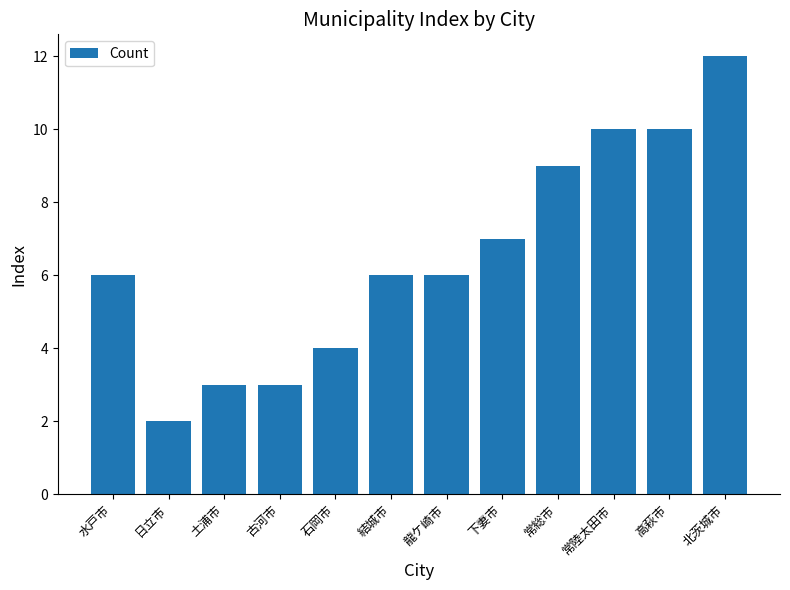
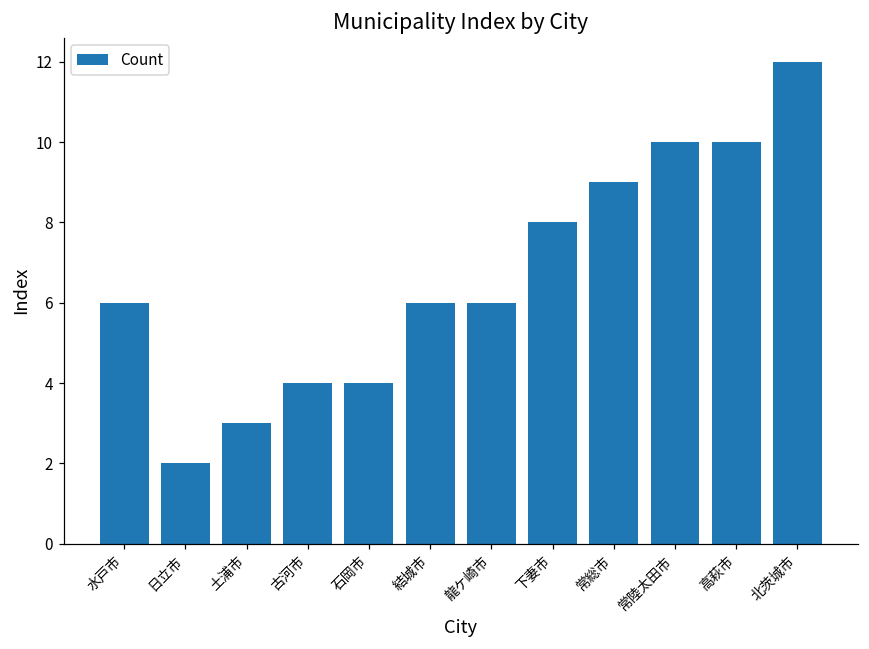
古河市: 3 -> 4
下妻市: 7 -> 8
